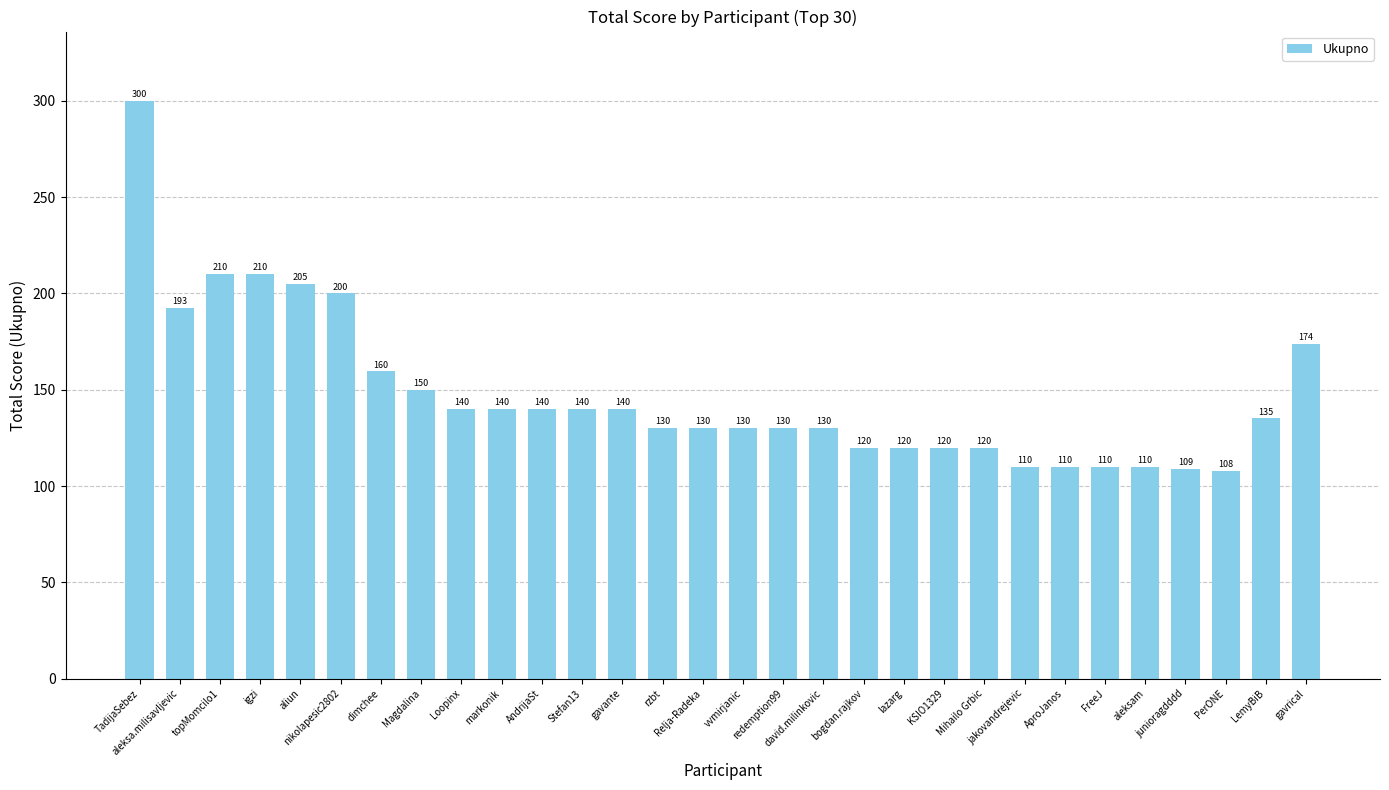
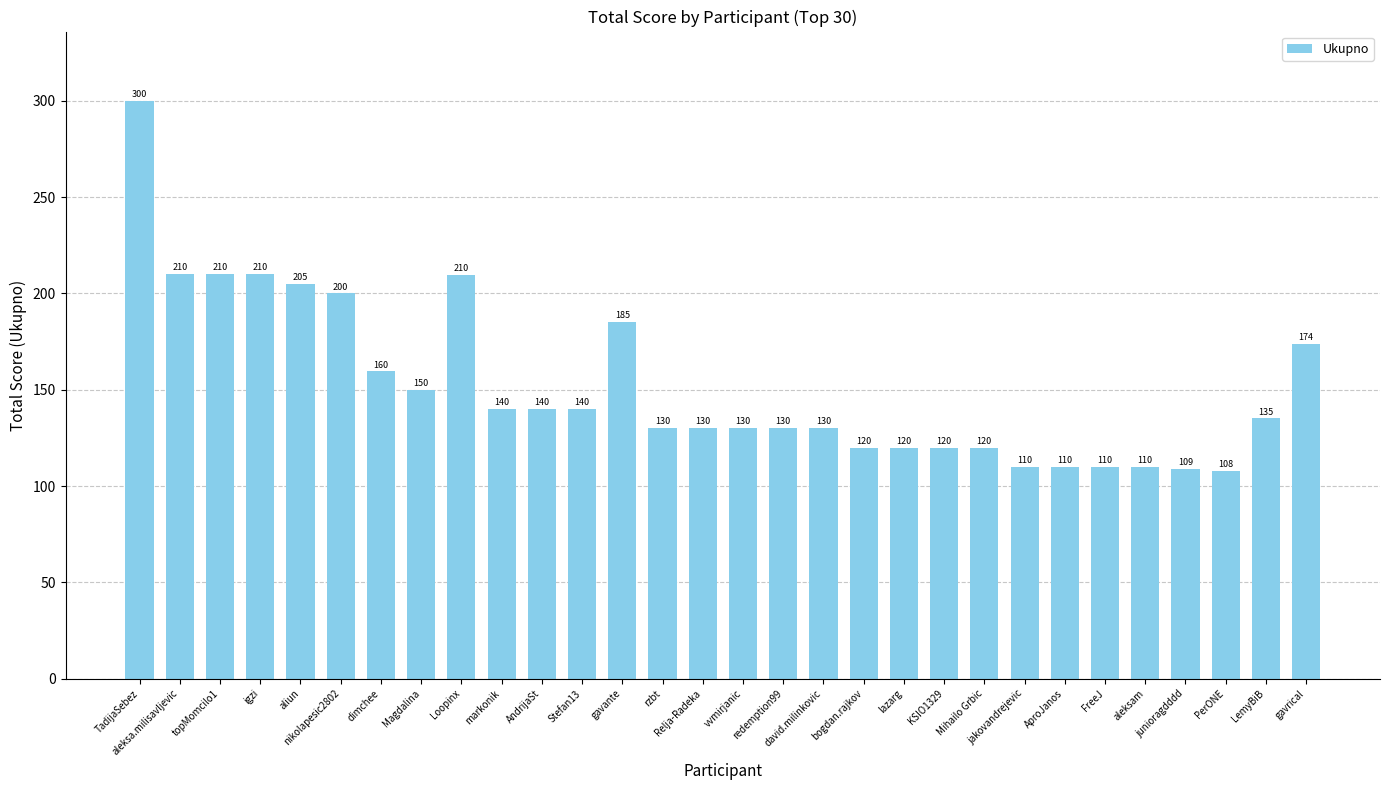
aleksa.milisavljevic: 193 -> 210
Loopinx: 140 -> 210
gavante: 140 -> 185
